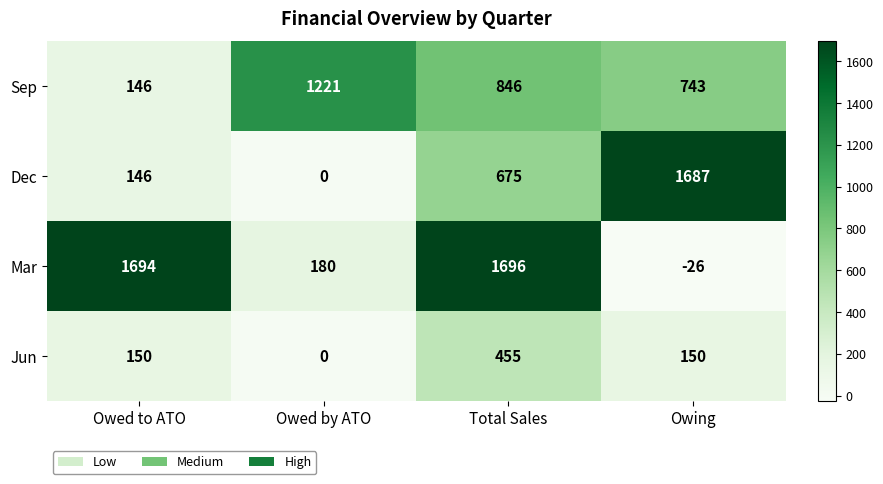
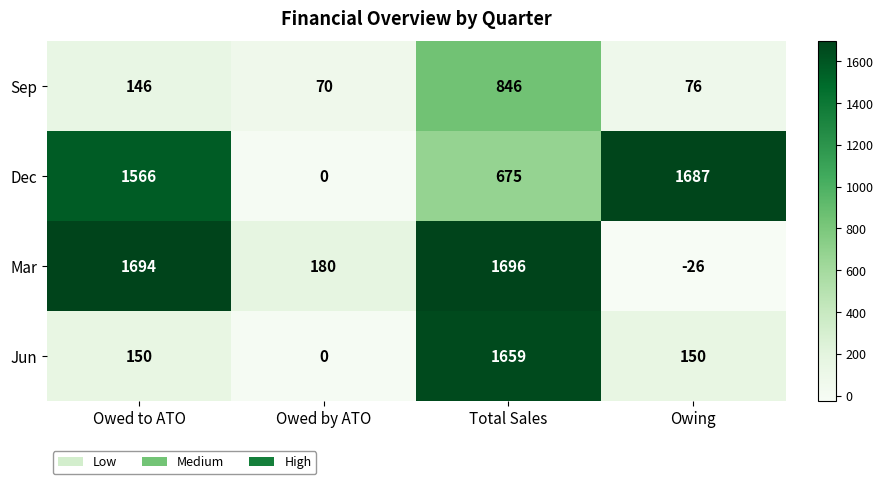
Sep, Owed by ATO: 1221 -> 70
Sep, Owing: 743 -> 76
Dec, Owed to ATO: 146 -> 1566
Jun, Total Sales: 455 -> 1659
